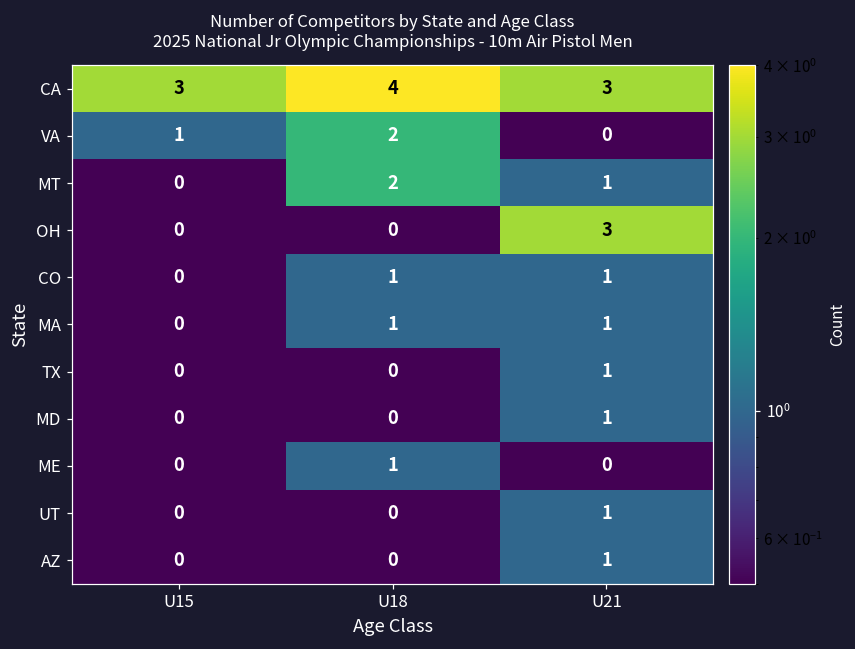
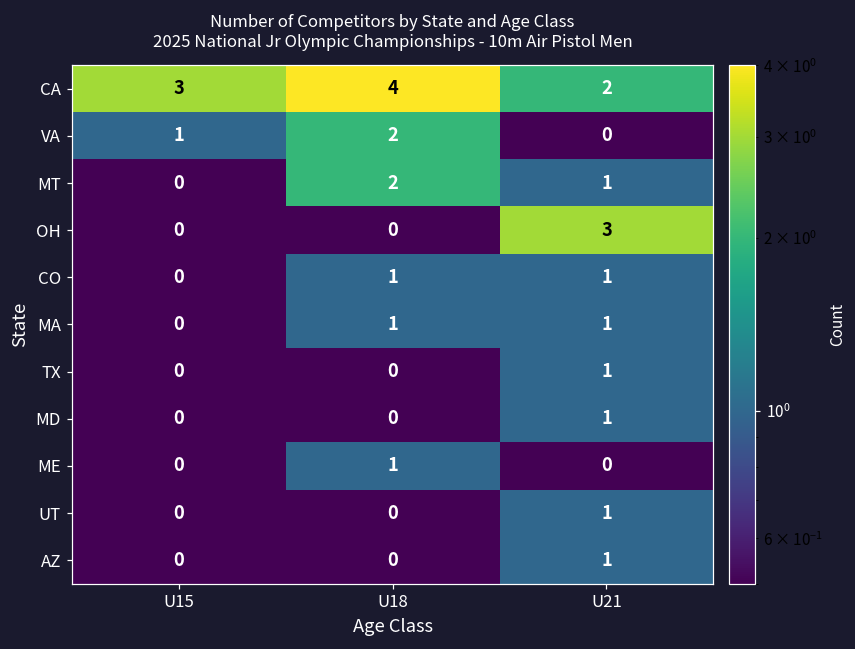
CA, U21: 3 -> 2
